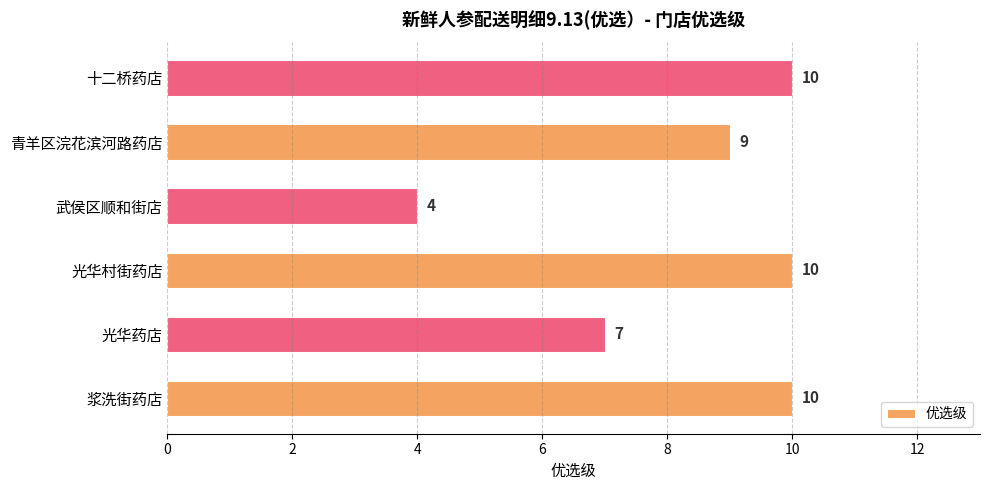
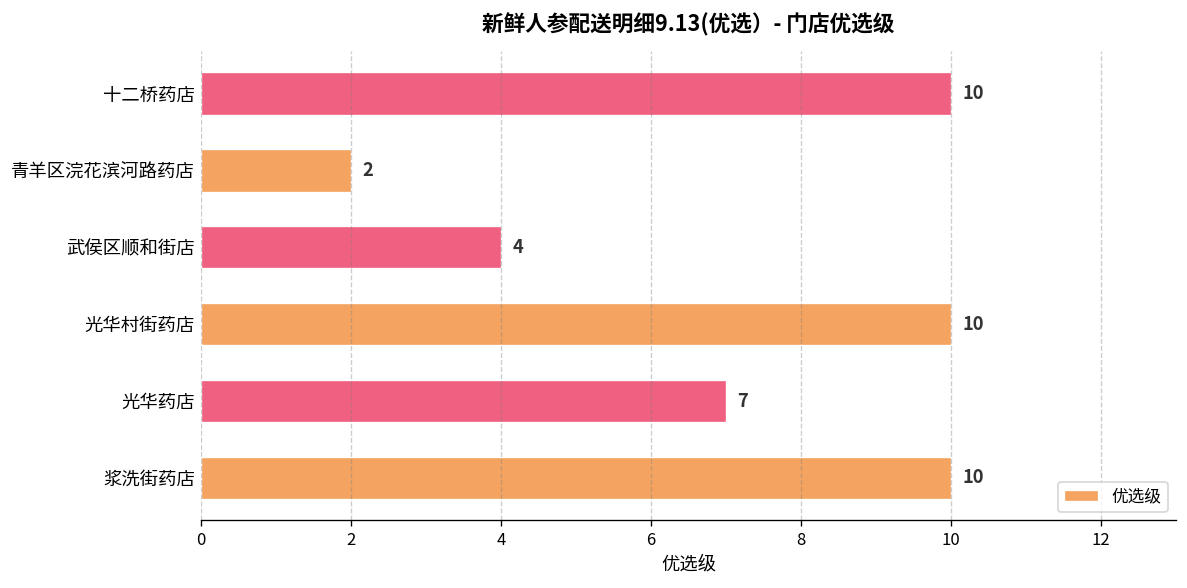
青羊区浣花滨河路药店: 9 -> 2
